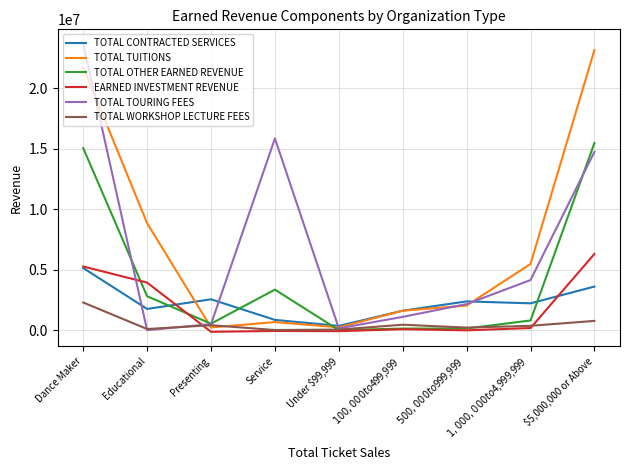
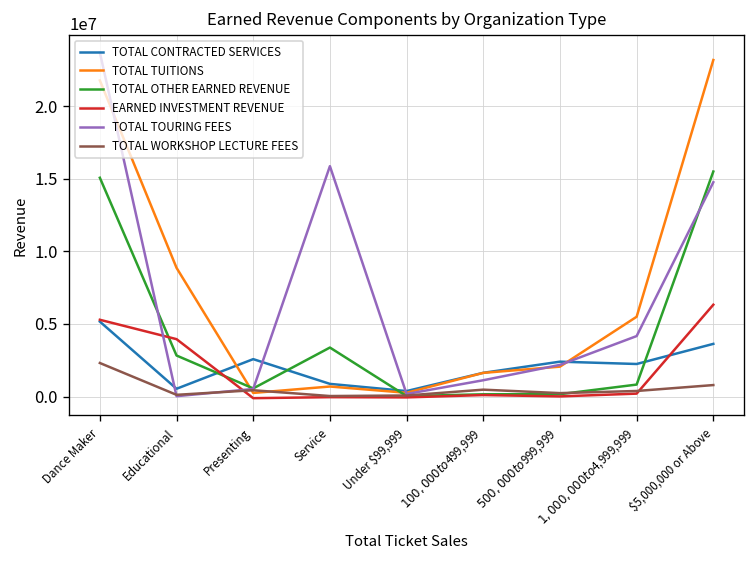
TOTAL CONTRACTED SERVICES, Educational: 1800000 -> 500000
